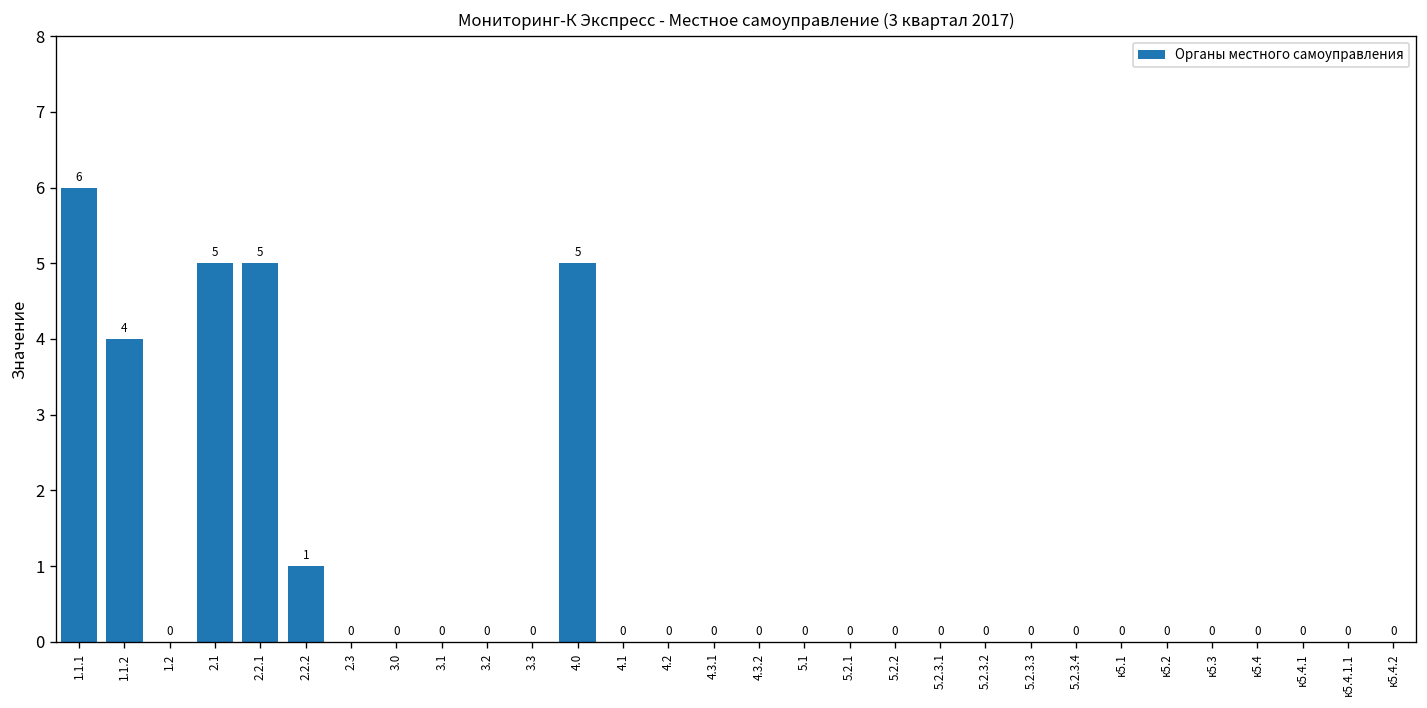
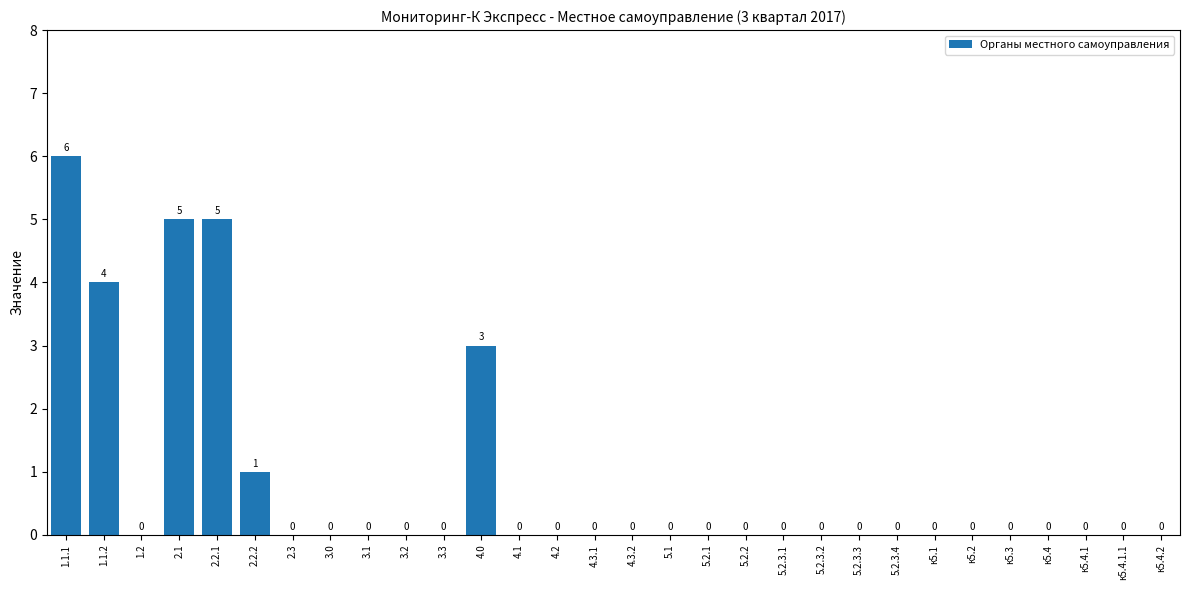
4.0: 5 -> 3
